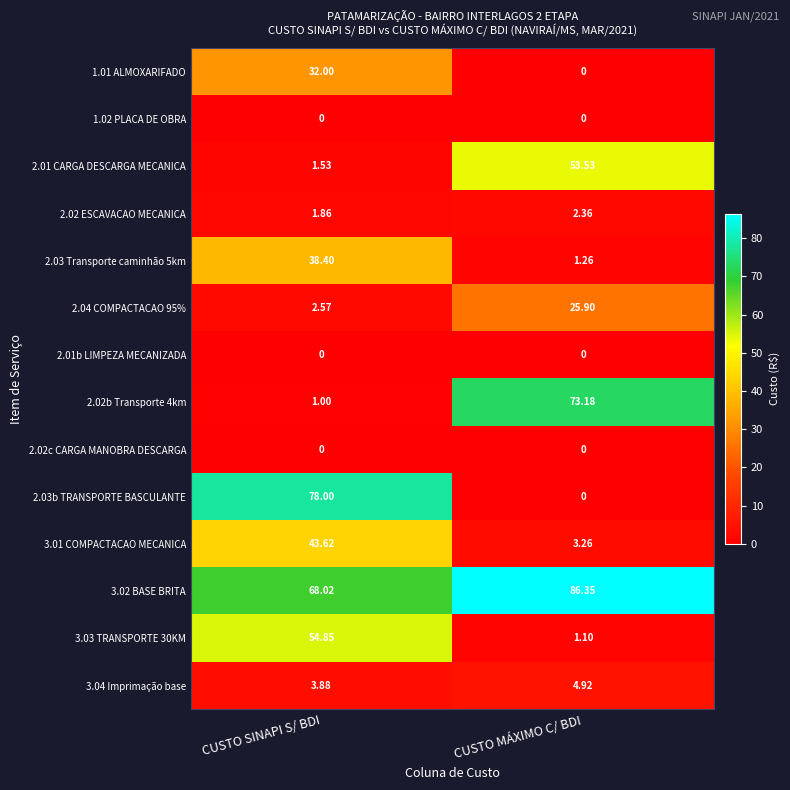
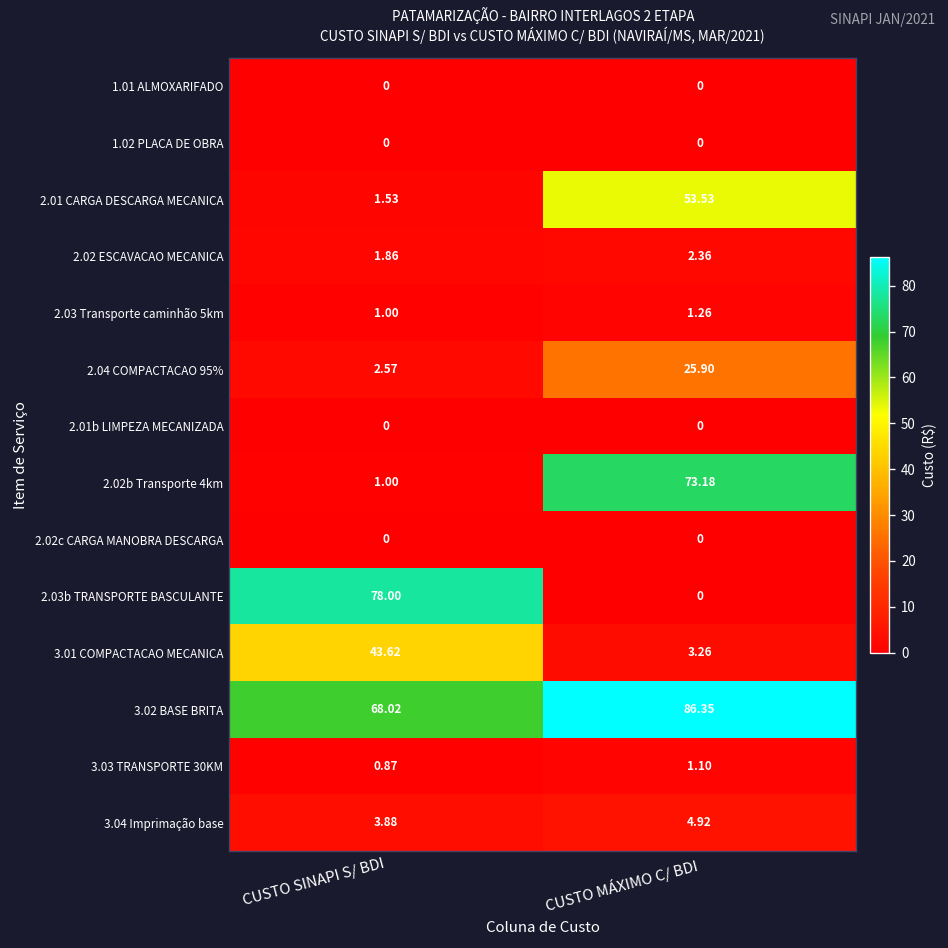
1.01 ALMOXARIFADO, CUSTO SINAPI S/ BDI: 32.00 -> 0
2.03 Transporte caminhão 5km, CUSTO SINAPI S/ BDI: 38.40 -> 1.00
3.03 TRANSPORTE 30KM, CUSTO SINAPI S/ BDI: 54.85 -> 0.87
